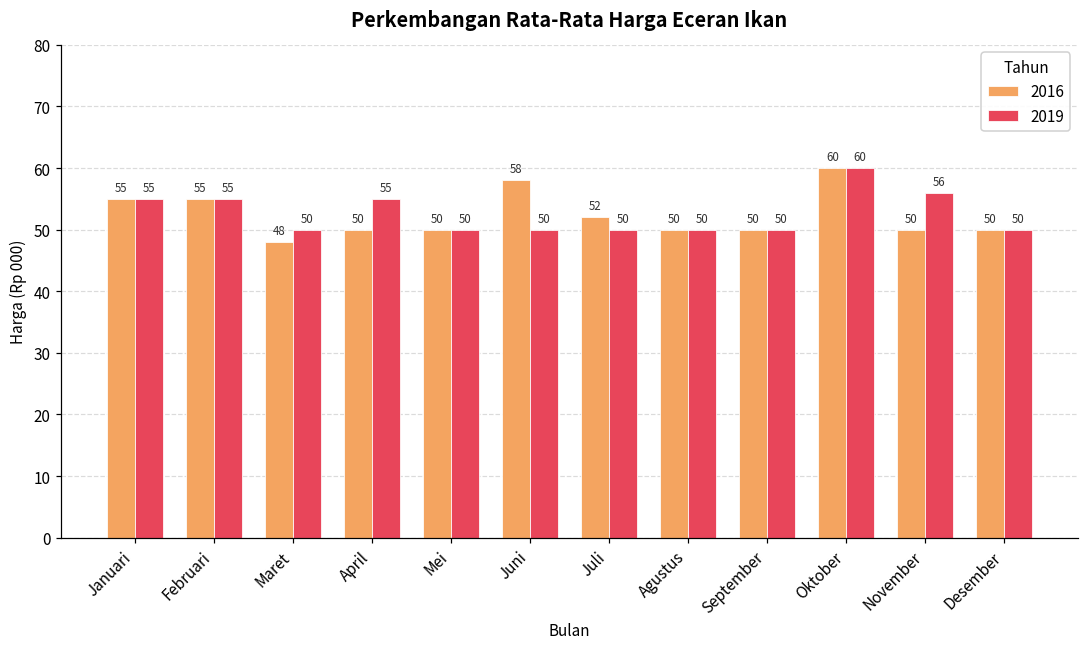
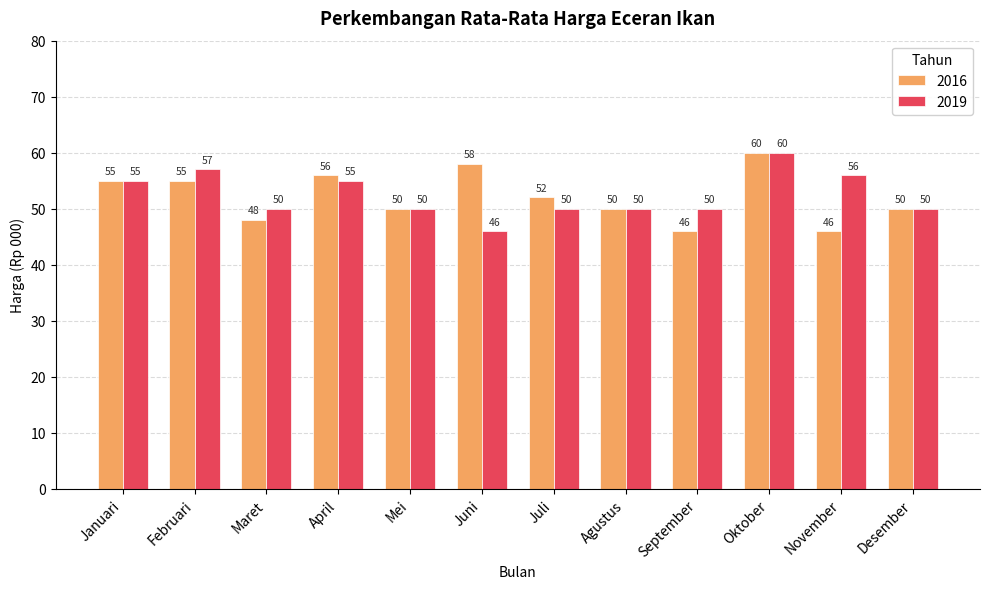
2019, Februari: 55 -> 57
2016, April: 50 -> 56
2019, Juni: 50 -> 46
2016, September: 50 -> 46
2016, November: 50 -> 46
